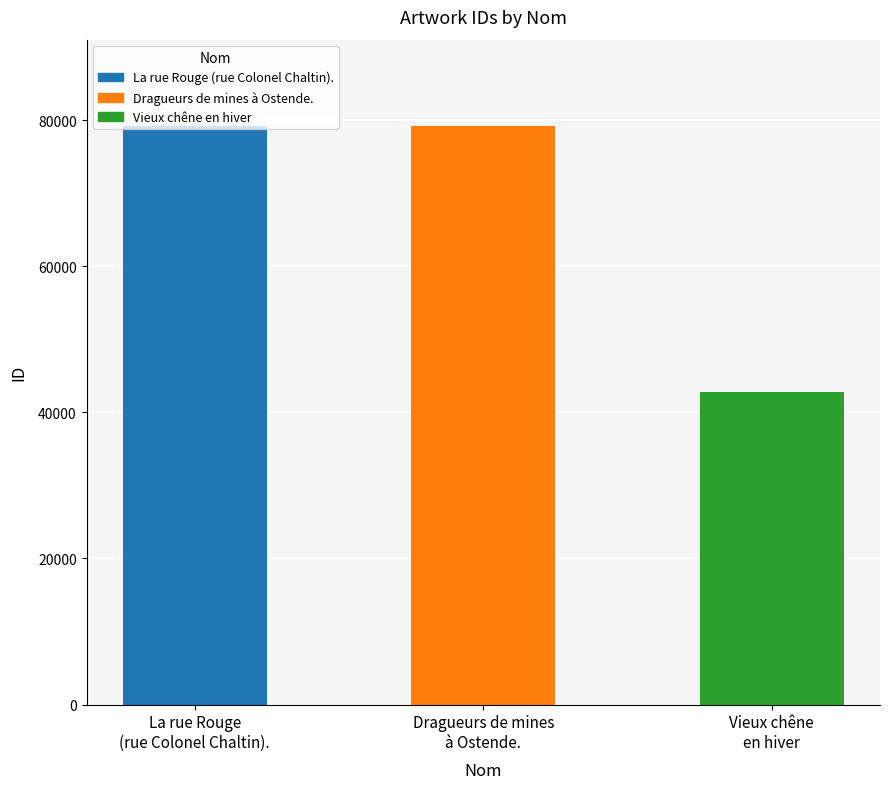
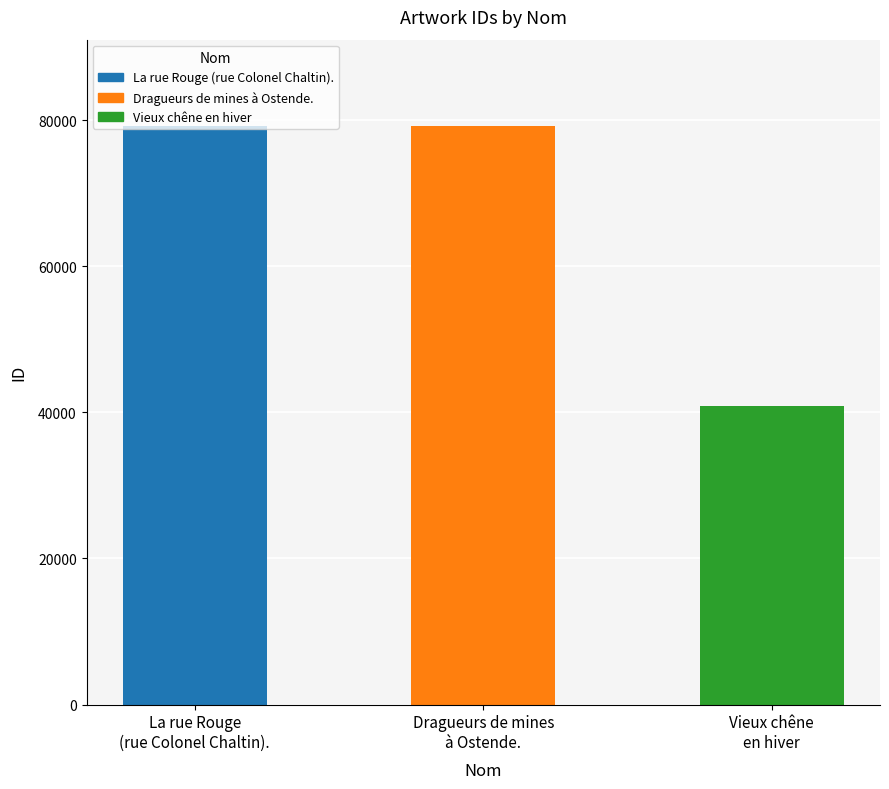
Vieux chêne en hiver: 43000 -> 41000
